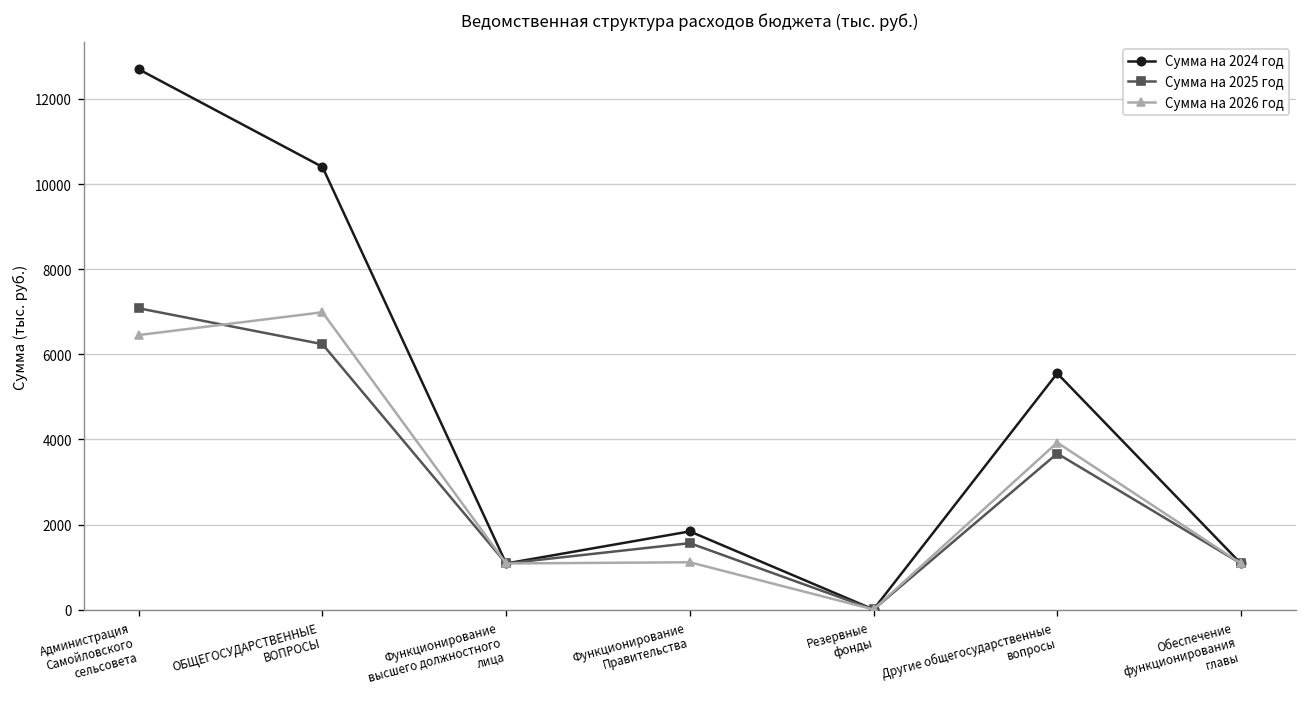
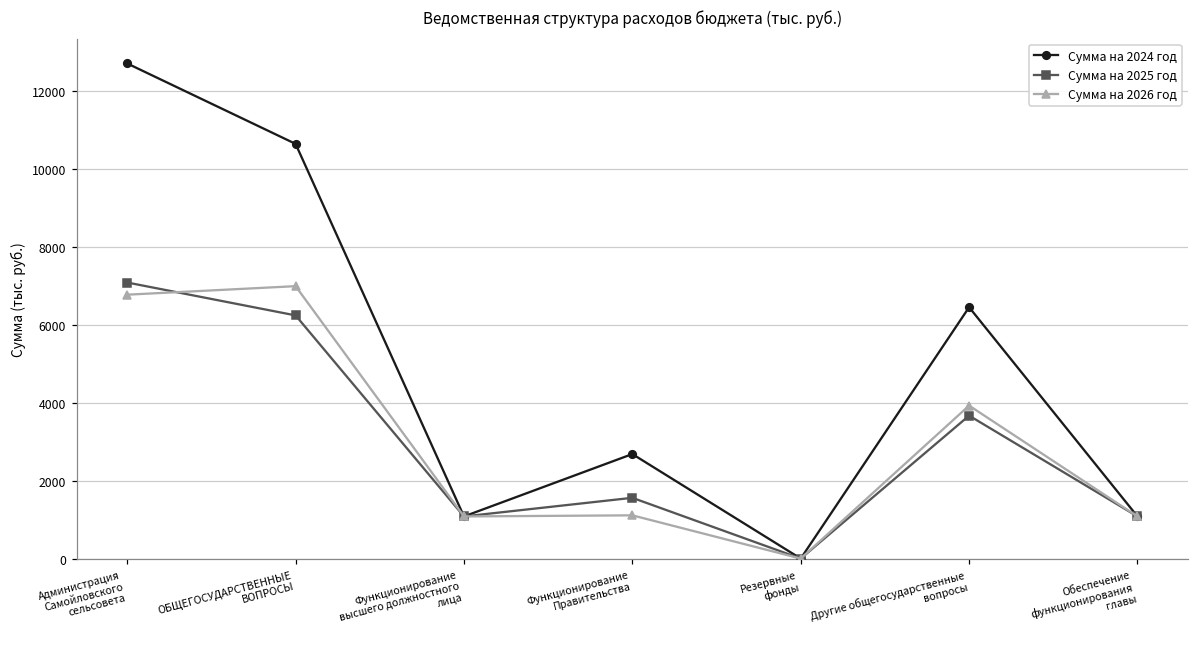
Сумма на 2026 год, Администрация Самойловского сельсовета: 6500 -> 6800
Сумма на 2024 год, ОБЩЕГОСУДАРСТВЕННЫЕ ВОПРОСЫ: 10400 -> 10600
Сумма на 2024 год, Функционирование Правительства: 1800 -> 2700
Сумма на 2024 год, Другие общегосударственные вопросы: 5600 -> 6400
